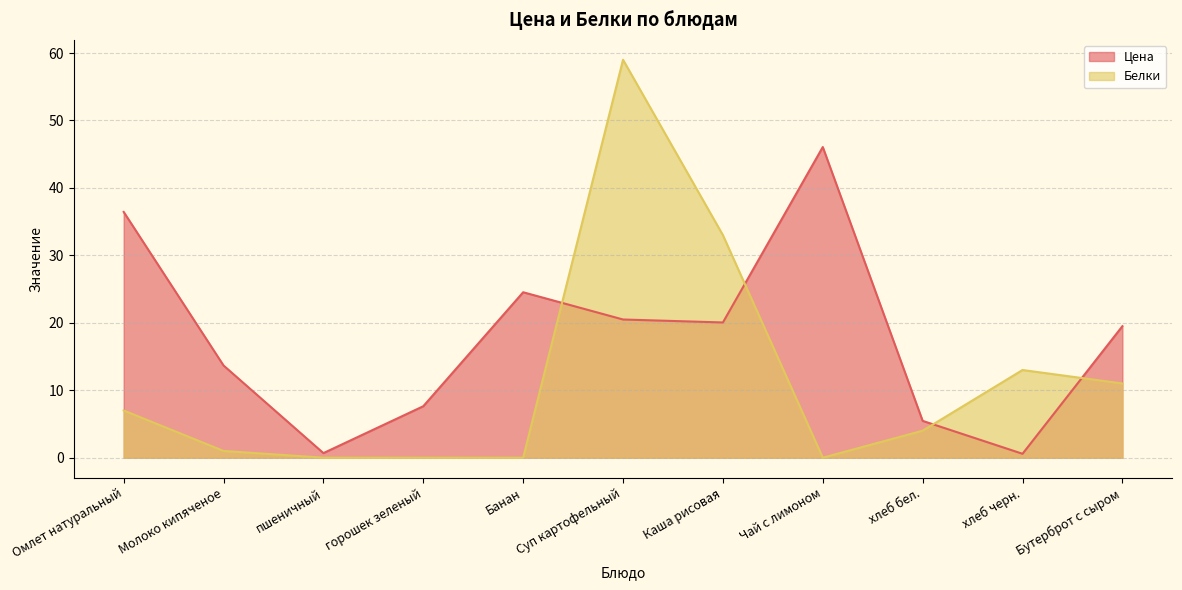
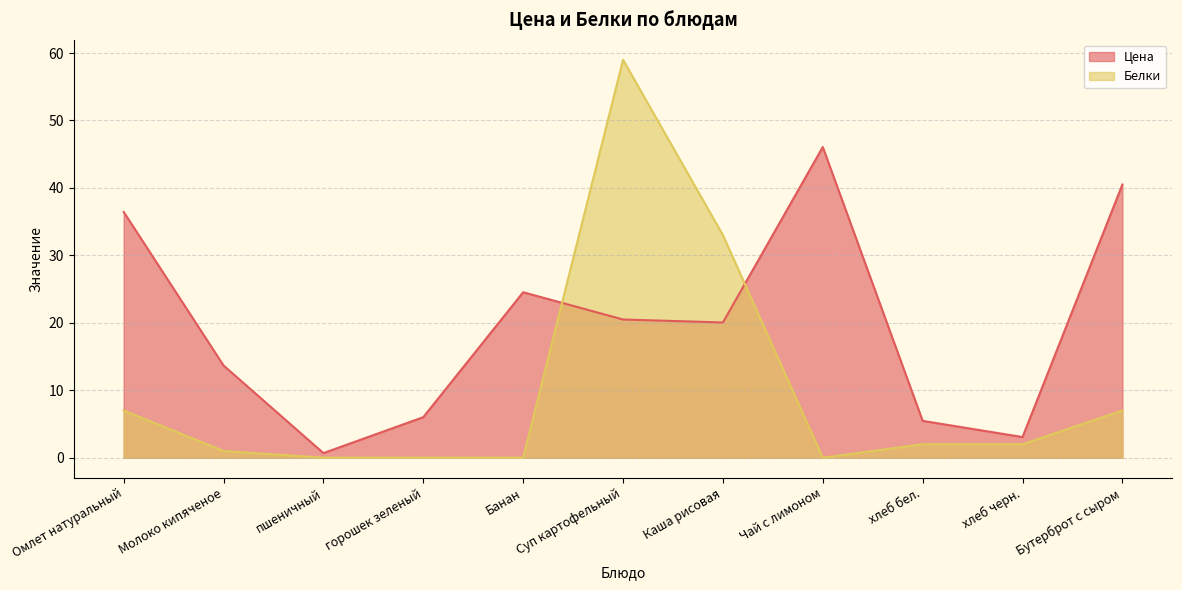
Цена, горошек зеленый: 8 -> 6
Белки, хлеб бел.: 4 -> 2
Цена, хлеб черн.: 1 -> 3
Белки, хлеб черн.: 13 -> 2
Цена, Бутерброт с сыром: 20 -> 41
Белки, Бутерброт с сыром: 11 -> 7
